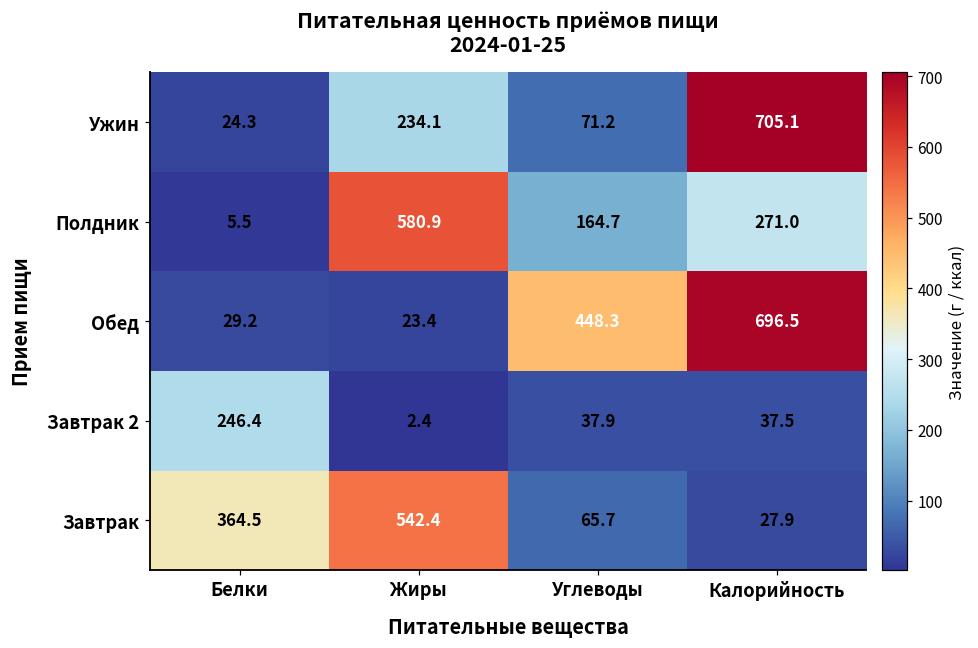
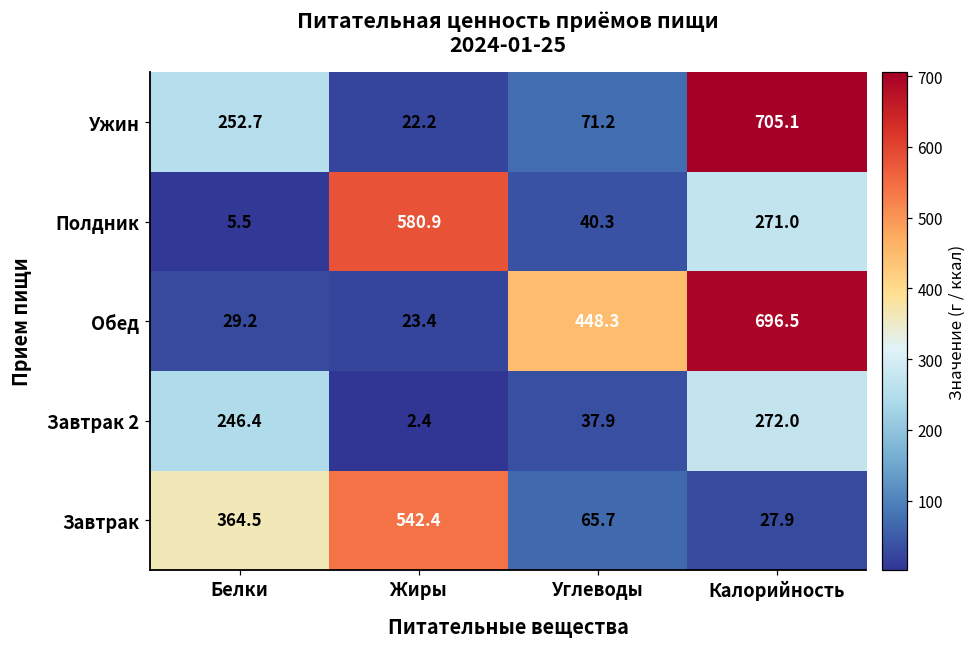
Ужин, Белки: 24.3 -> 252.7
Ужин, Жиры: 234.1 -> 22.2
Полдник, Углеводы: 164.7 -> 40.3
Завтрак 2, Калорийность: 37.5 -> 272.0
